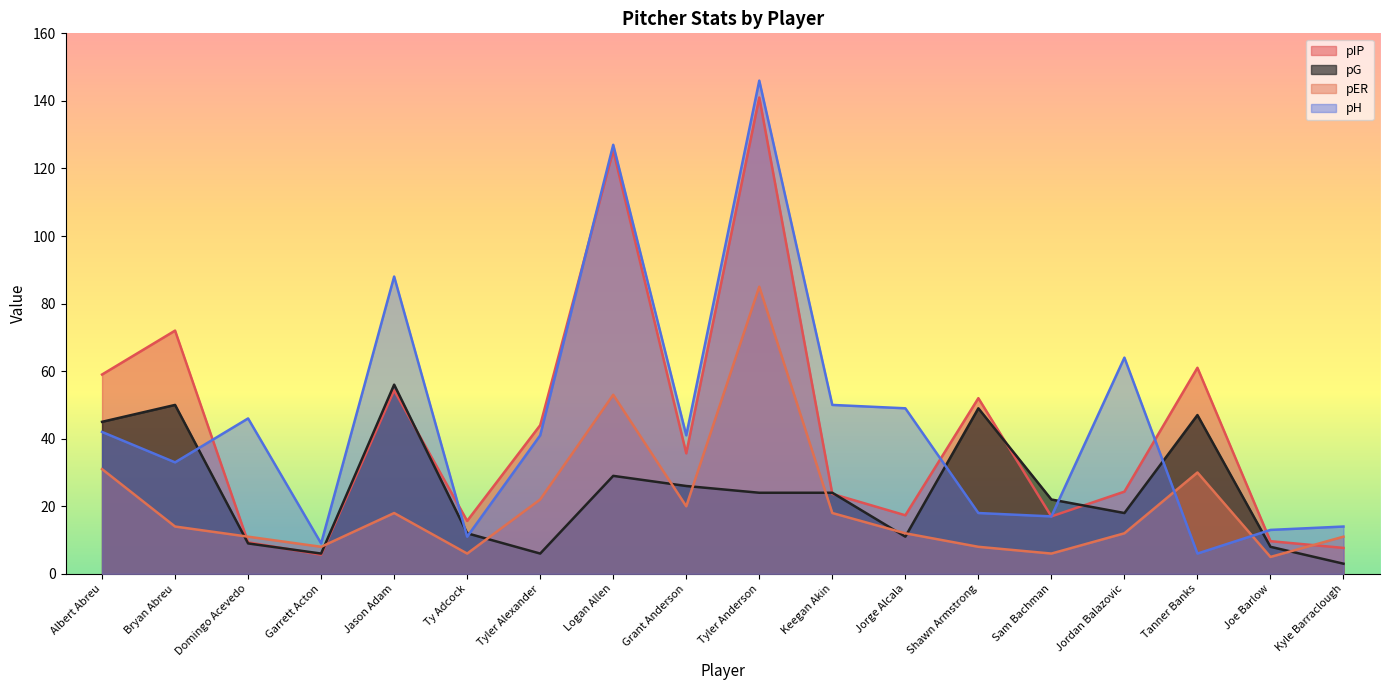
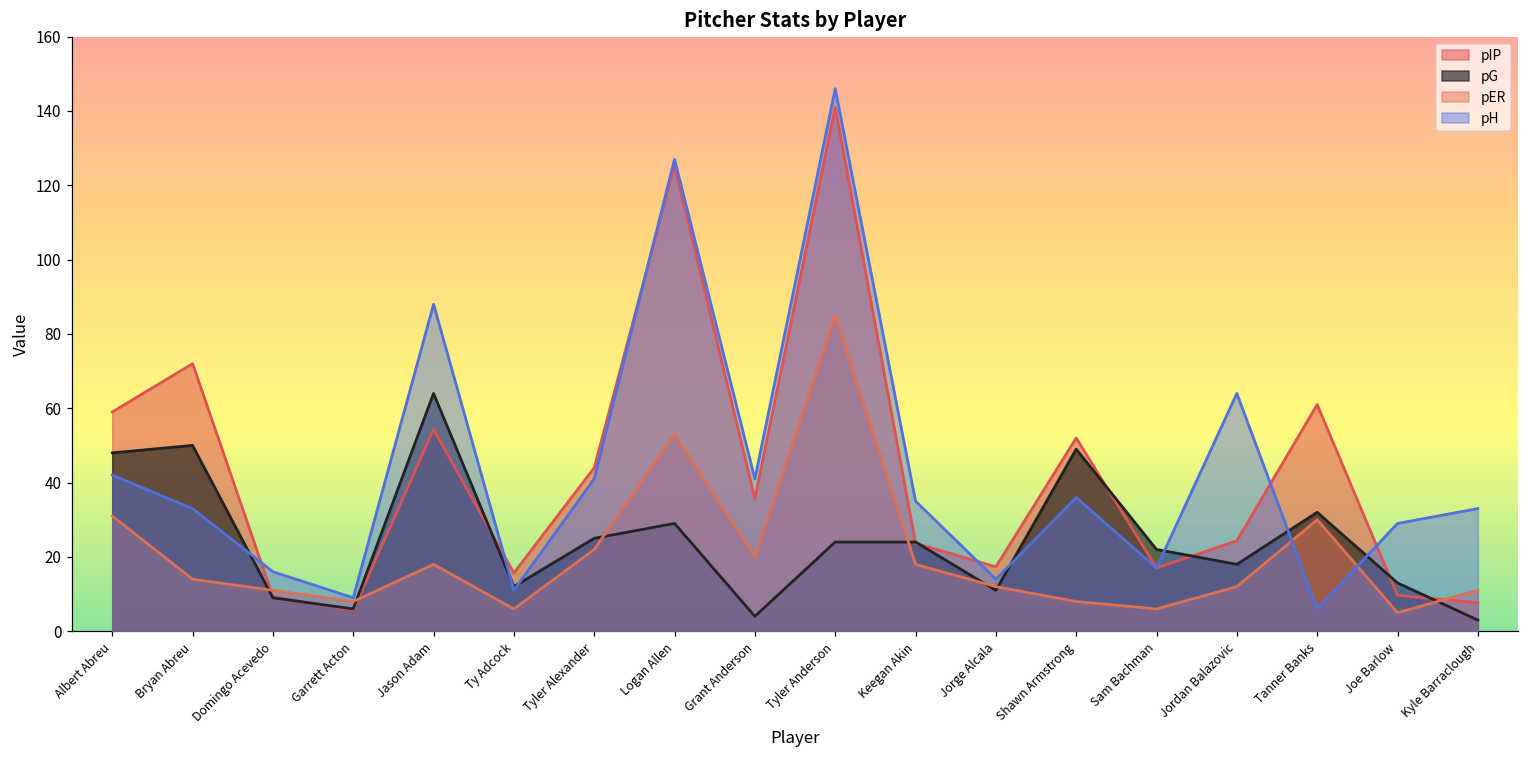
pG, Albert Abreu: 45 -> 48
pH, Domingo Acevedo: 46 -> 16
pG, Jason Adam: 56 -> 64
pG, Tyler Alexander: 6 -> 25
pG, Grant Anderson: 26 -> 4
pH, Keegan Akin: 50 -> 35
pH, Jorge Alcala: 49 -> 14
pH, Shawn Armstrong: 18 -> 36
pG, Tanner Banks: 47 -> 32
pG, Joe Barlow: 8 -> 13
pH, Joe Barlow: 13 -> 29
pH, Kyle Barraclough: 14 -> 33
